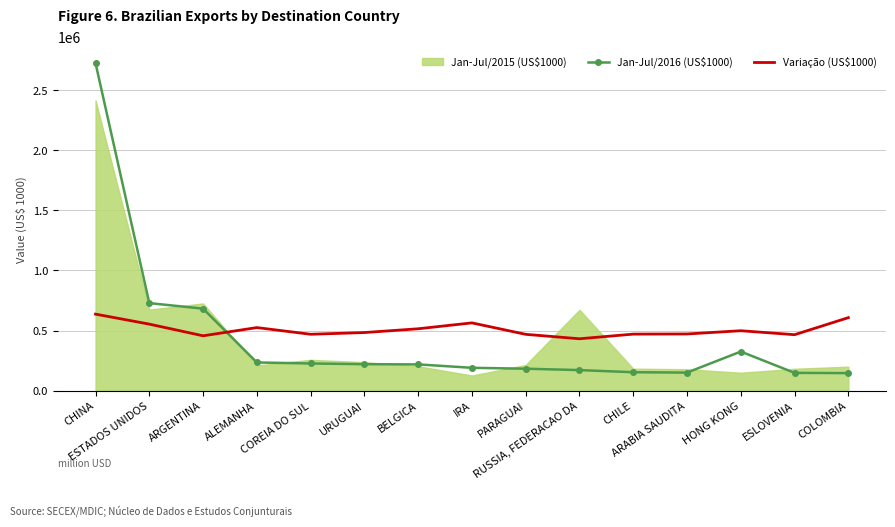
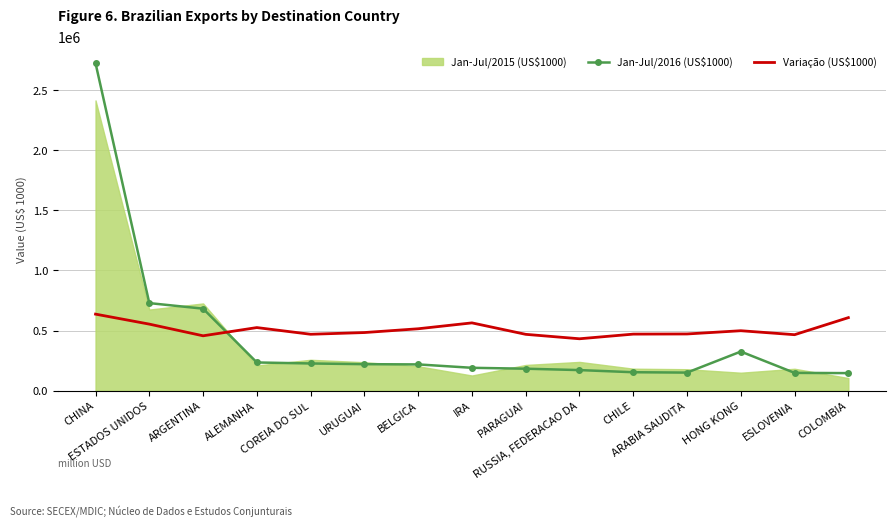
Jan-Jul/2015 (US$1000), RUSSIA, FEDERACAO DA: 670000 -> 240000
Jan-Jul/2015 (US$1000), COLOMBIA: 200000 -> 110000
